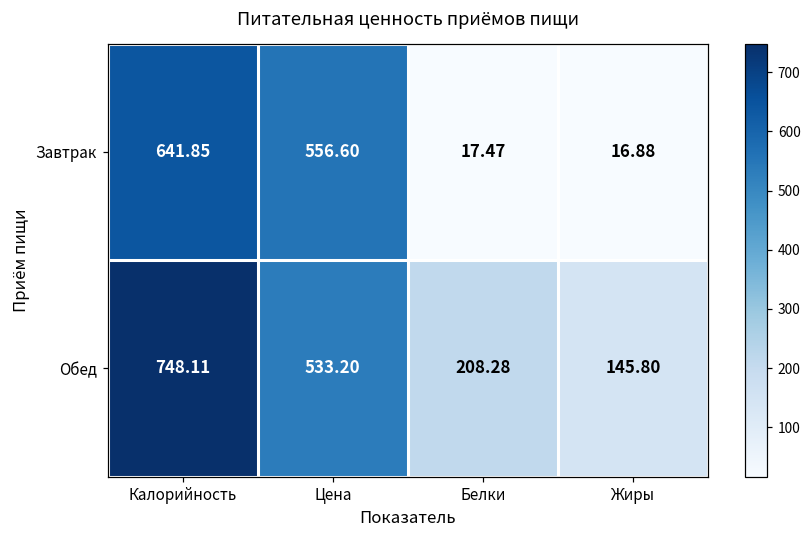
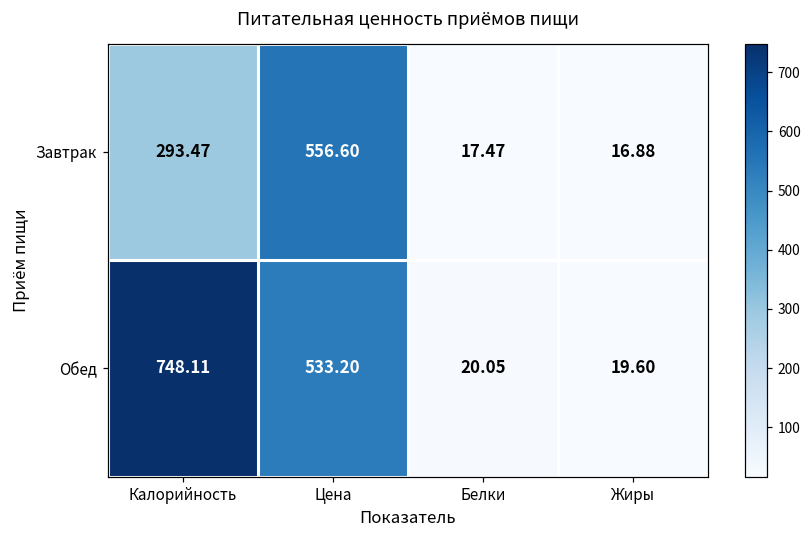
Завтрак, Калорийность: 641.85 -> 293.47
Обед, Белки: 208.28 -> 20.05
Обед, Жиры: 145.80 -> 19.60
